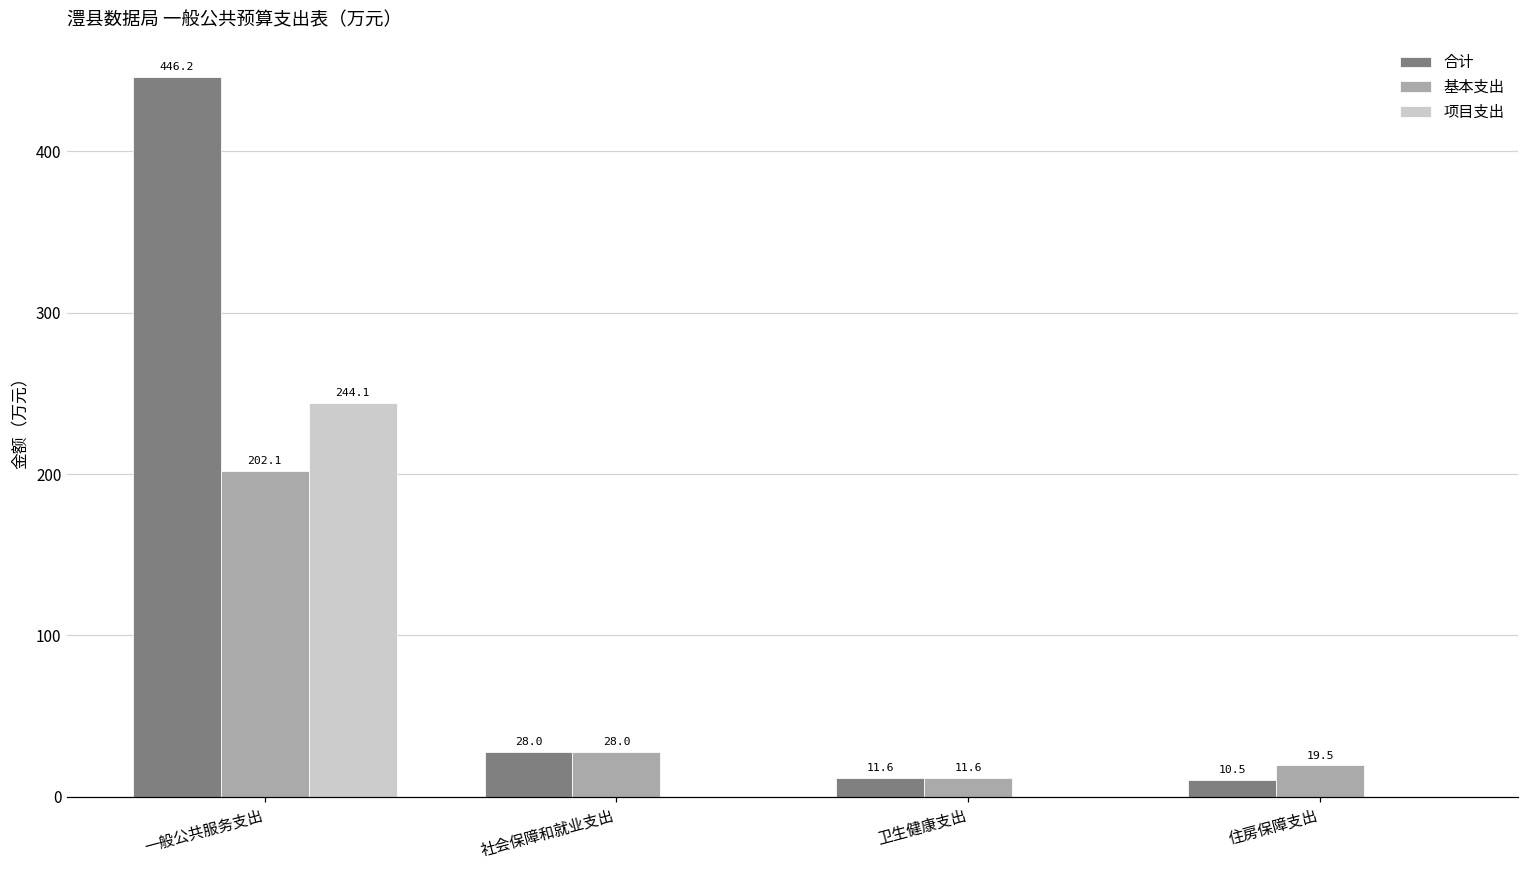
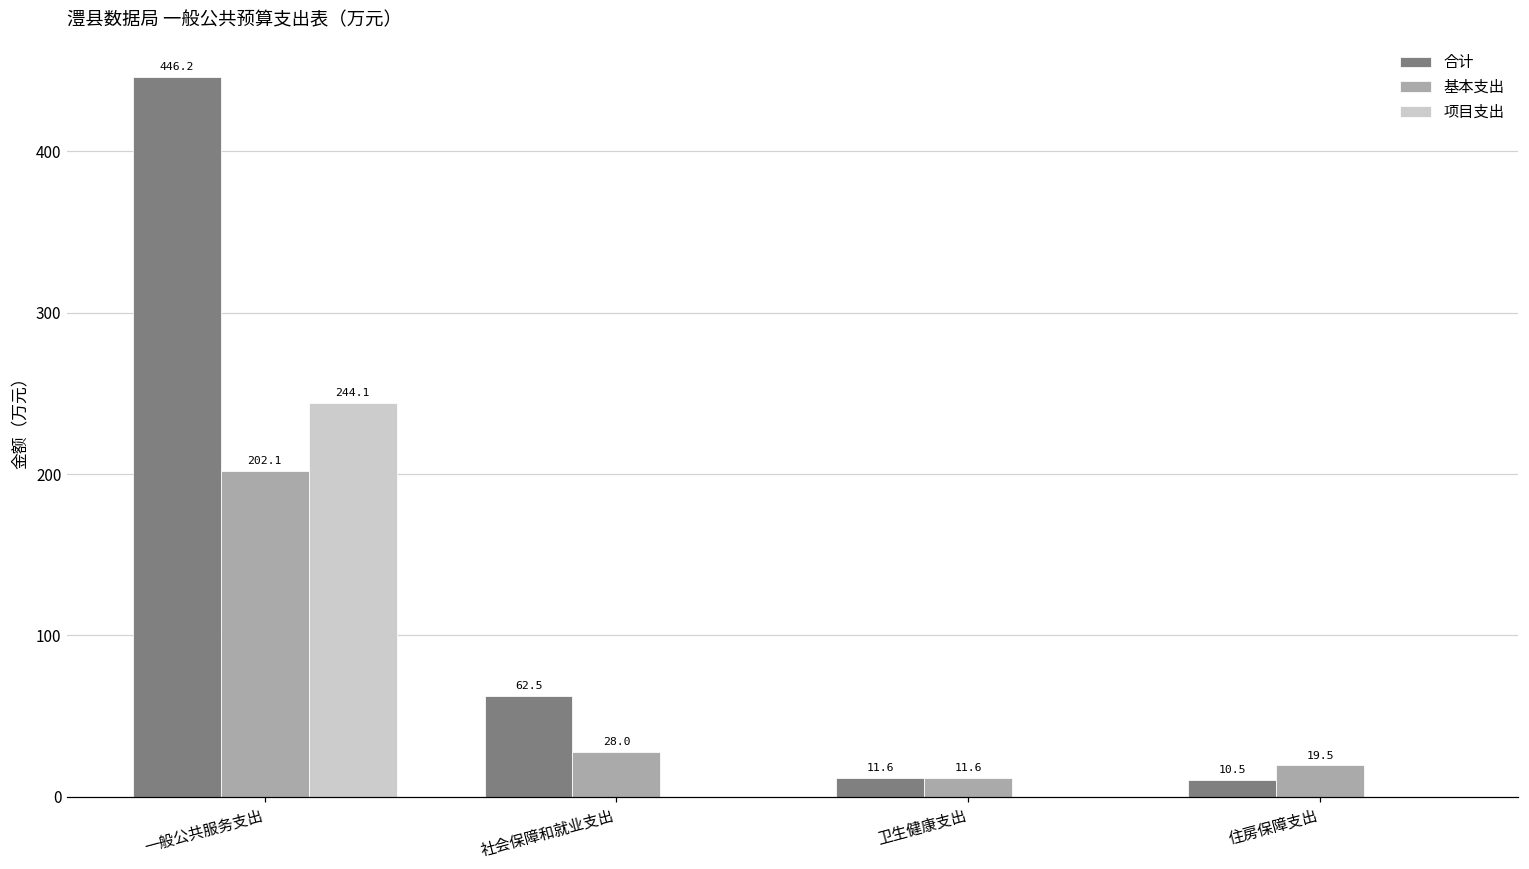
合计, 社会保障和就业支出: 28.0 -> 62.5
